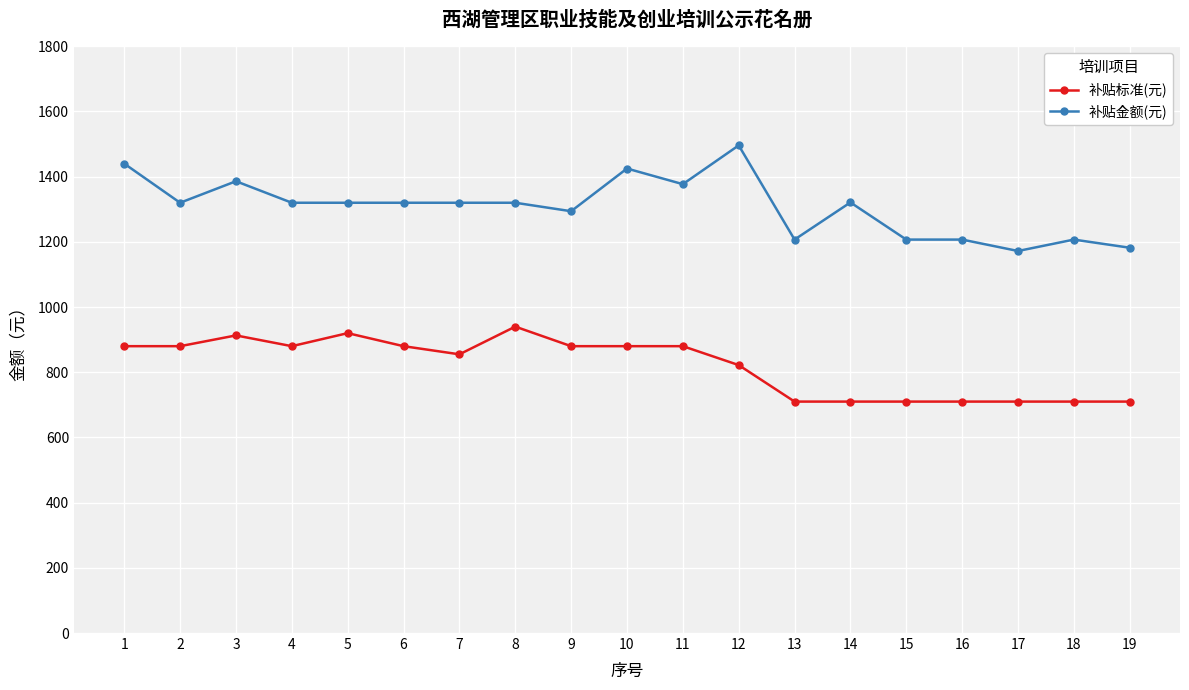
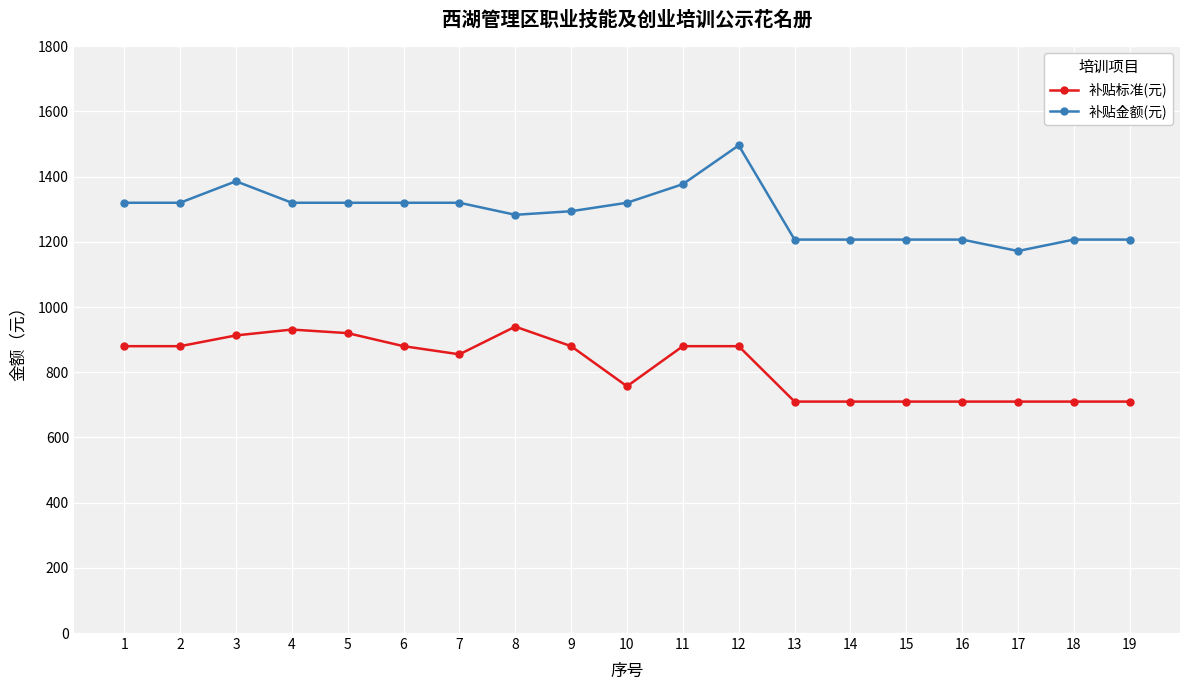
补贴金额(元), 1: 1440 -> 1320
补贴标准(元), 4: 880 -> 930
补贴金额(元), 8: 1320 -> 1280
补贴标准(元), 10: 880 -> 760
补贴金额(元), 10: 1430 -> 1320
补贴标准(元), 12: 820 -> 880
补贴金额(元), 14: 1320 -> 1210
补贴金额(元), 19: 1180 -> 1210
